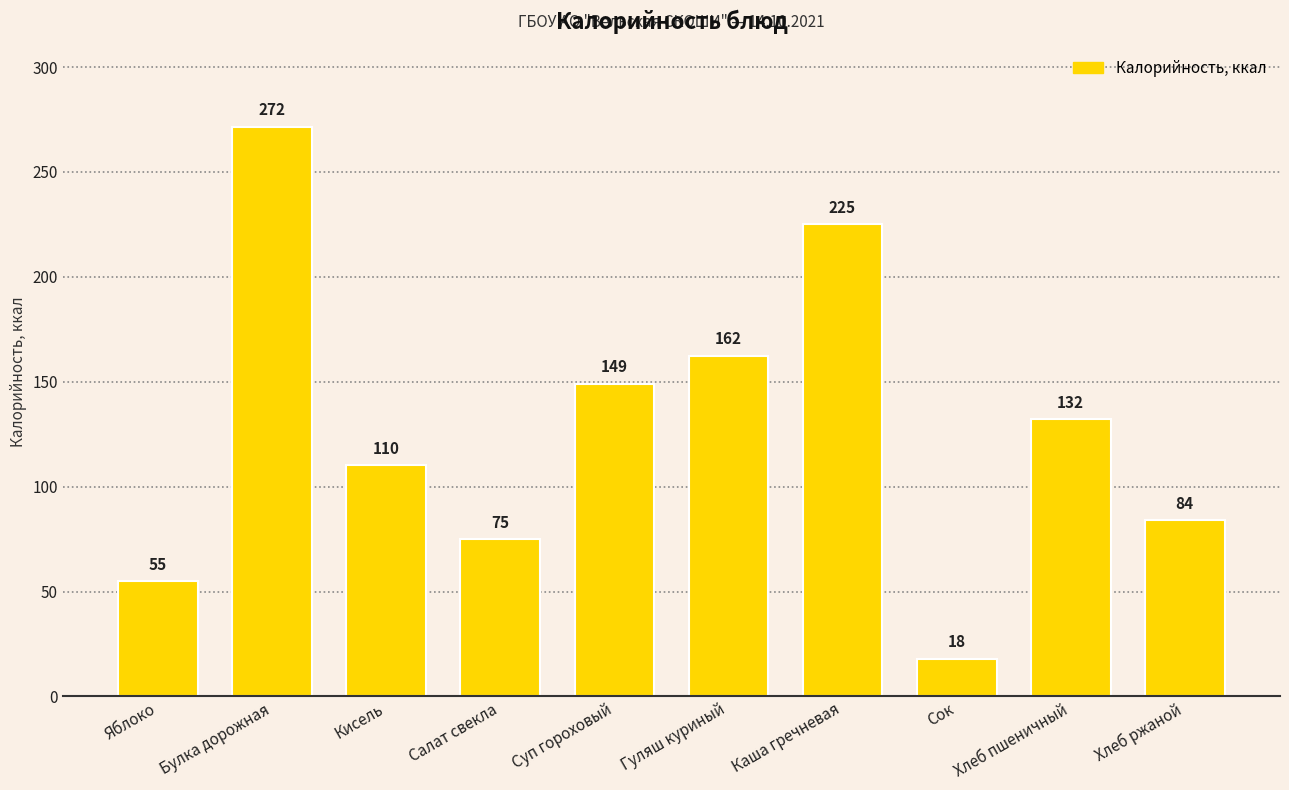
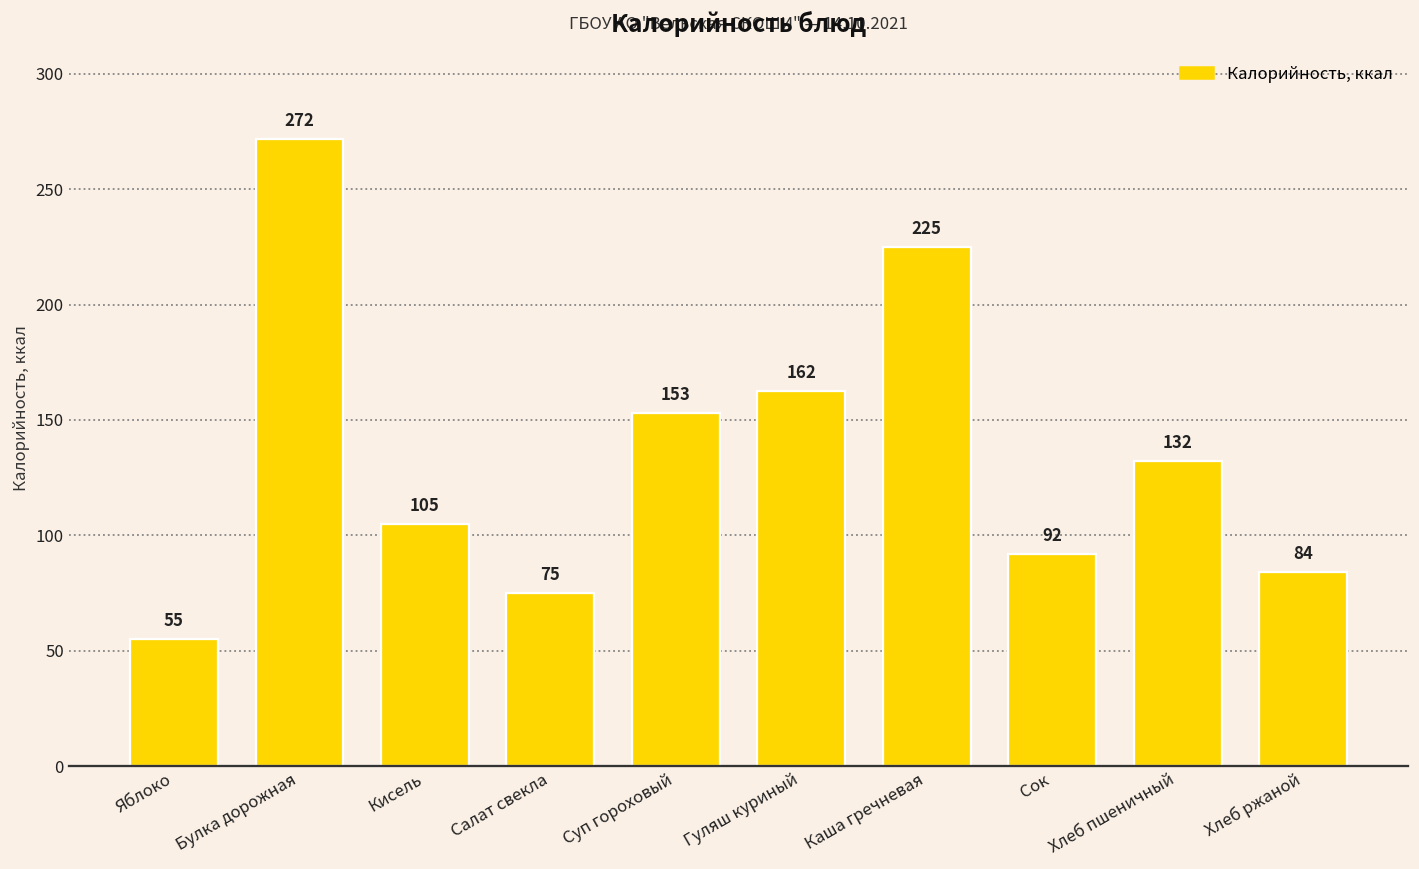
Кисель: 110 -> 105
Суп гороховый: 149 -> 153
Сок: 18 -> 92
